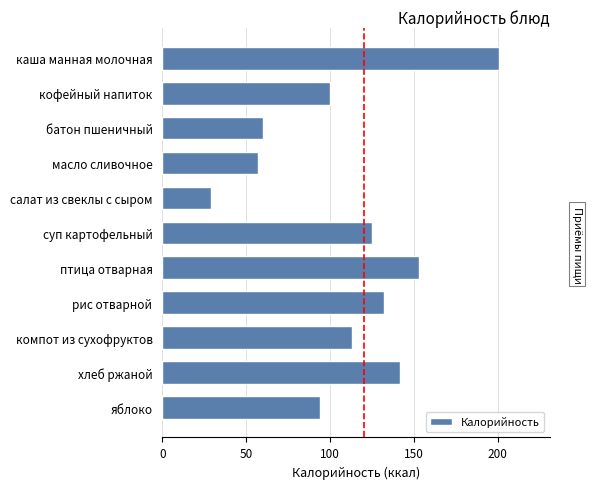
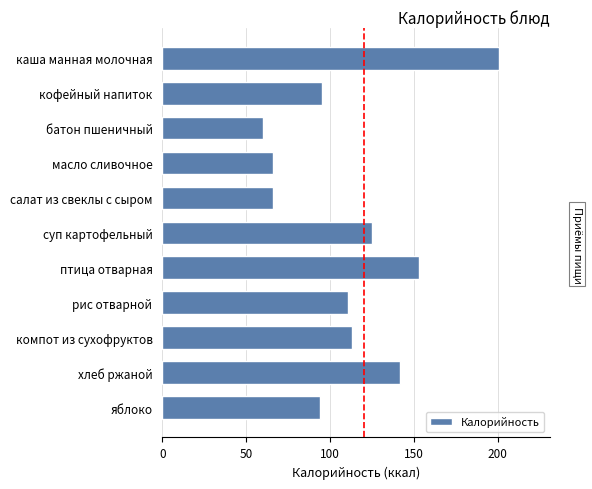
кофейный напиток: 100 -> 95
масло сливочное: 57 -> 66
салат из свеклы с сыром: 29 -> 66
рис отварной: 132 -> 111
